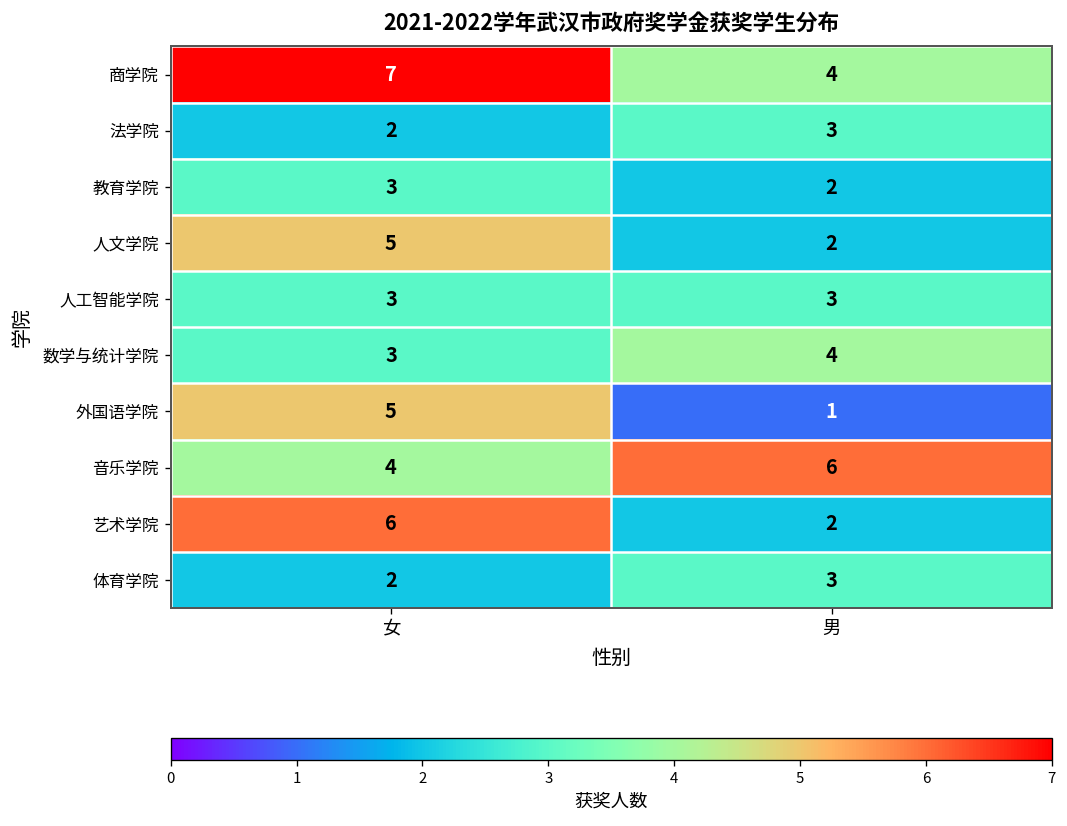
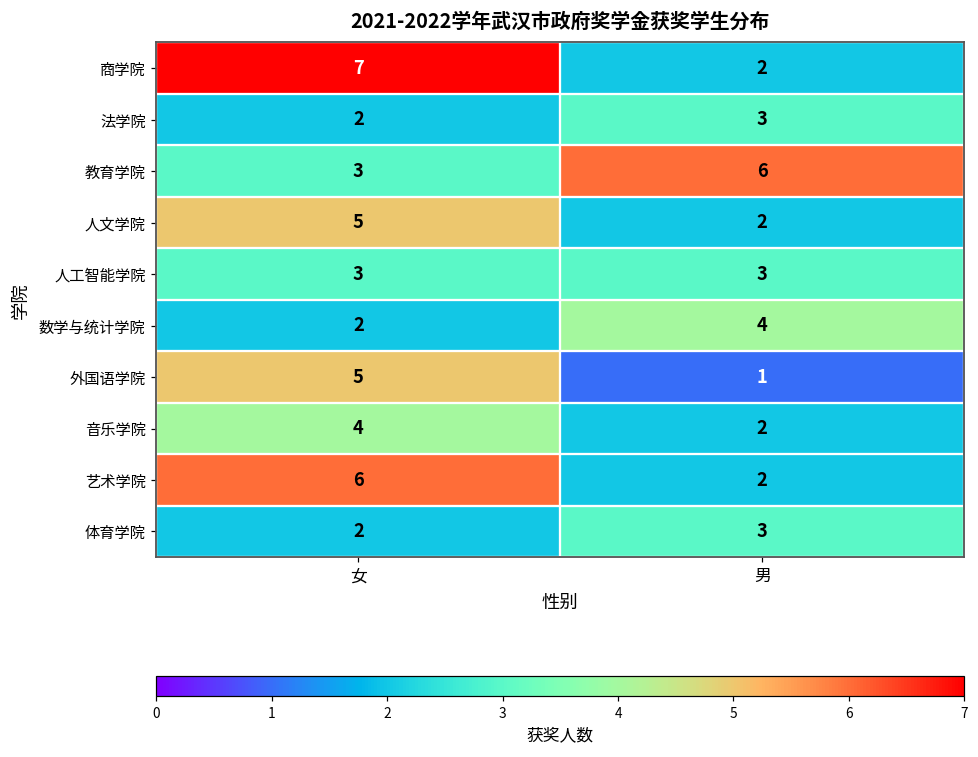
商学院, 男: 4 -> 2
教育学院, 男: 2 -> 6
数学与统计学院, 女: 3 -> 2
音乐学院, 男: 6 -> 2
